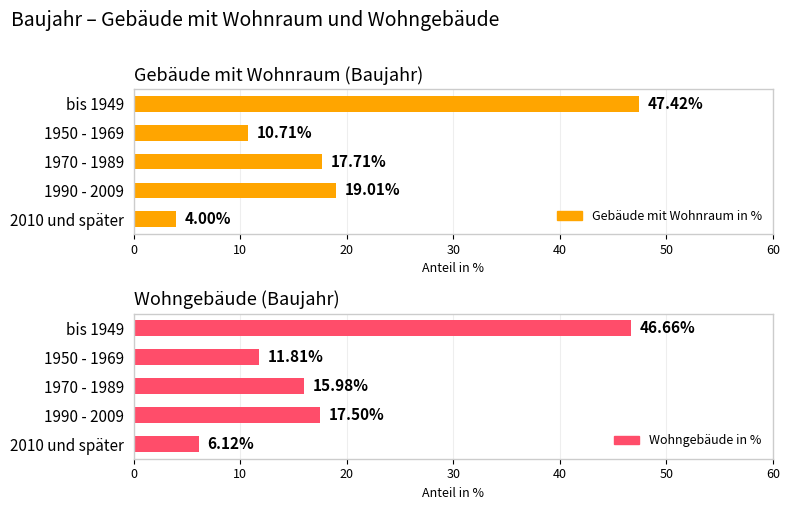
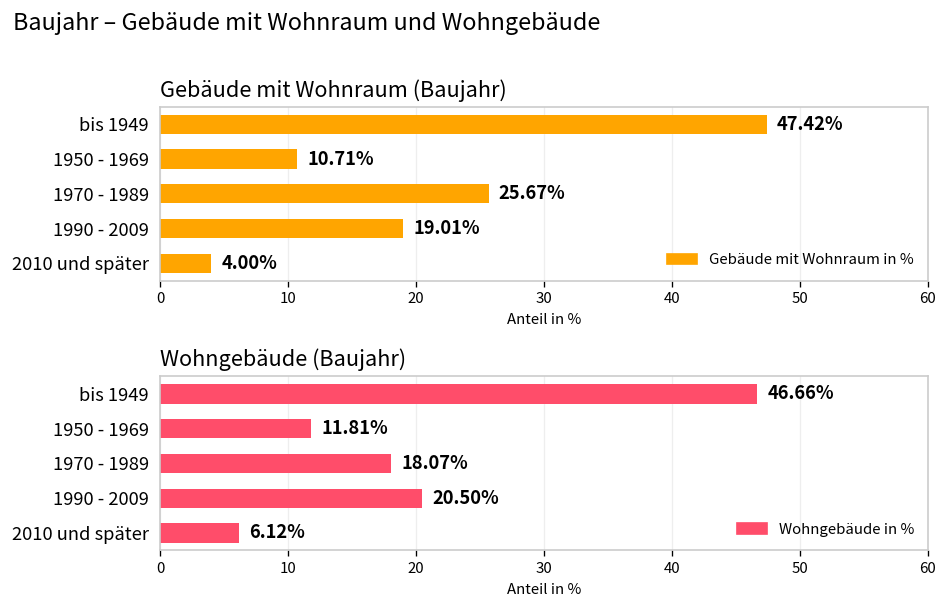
Gebäude mit Wohnraum (Baujahr), 1970 - 1989: 17.71% -> 25.67%
Wohngebäude (Baujahr), 1970 - 1989: 15.98% -> 18.07%
Wohngebäude (Baujahr), 1990 - 2009: 17.50% -> 20.50%
